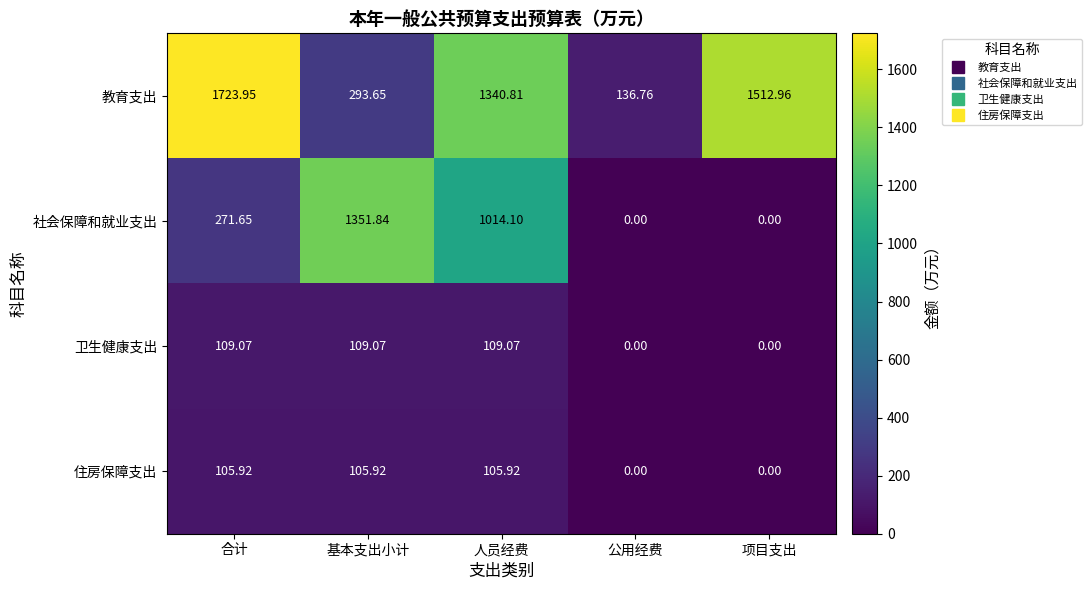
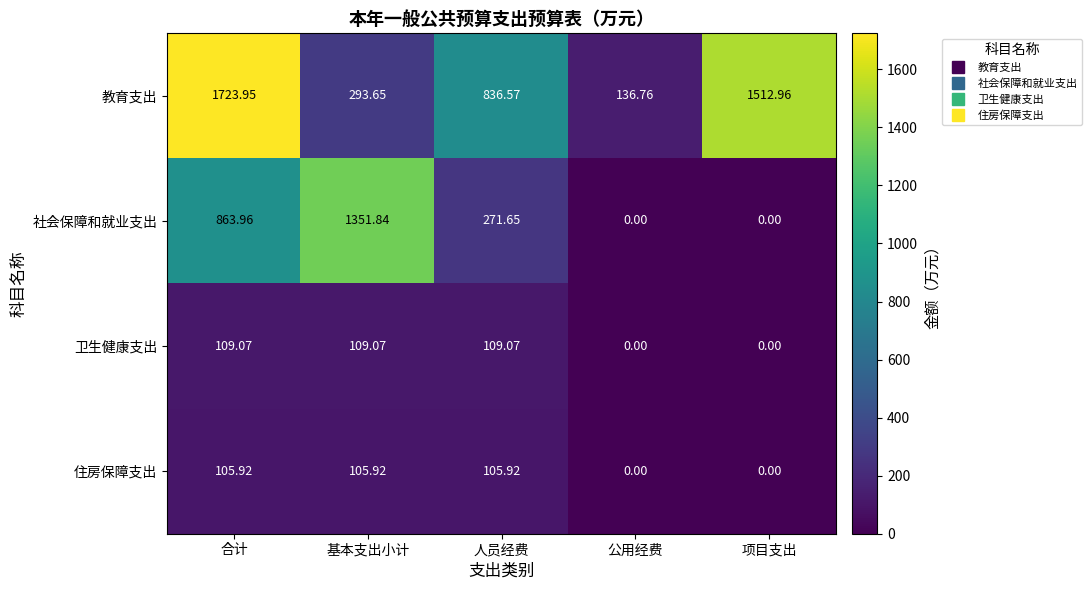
教育支出, 人员经费: 1340.81 -> 836.57
社会保障和就业支出, 合计: 271.65 -> 863.96
社会保障和就业支出, 人员经费: 1014.10 -> 271.65
